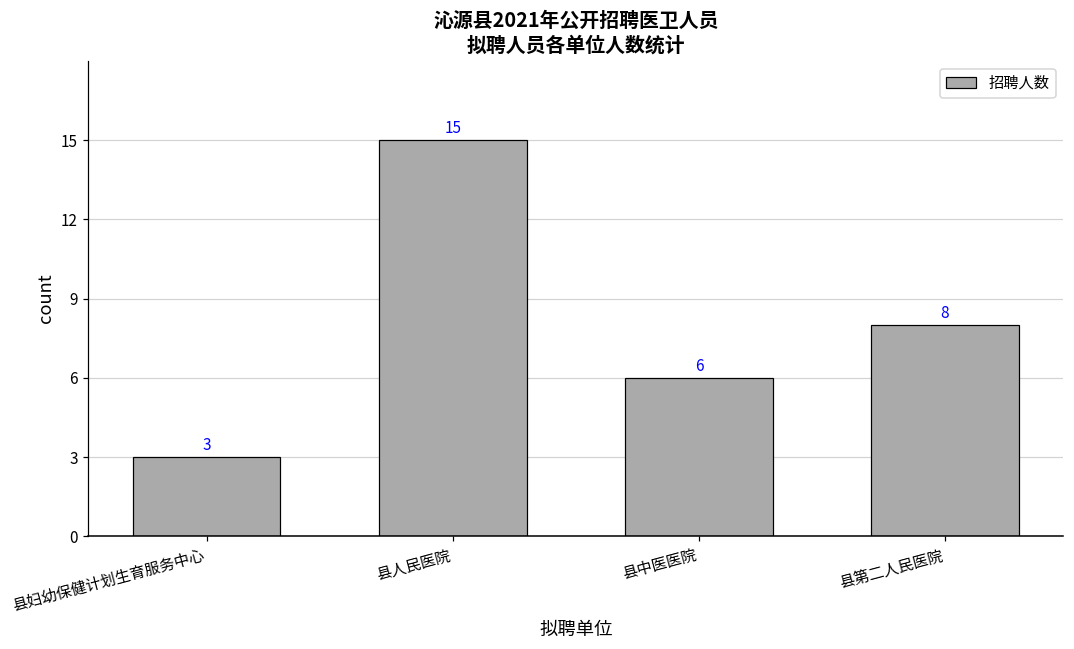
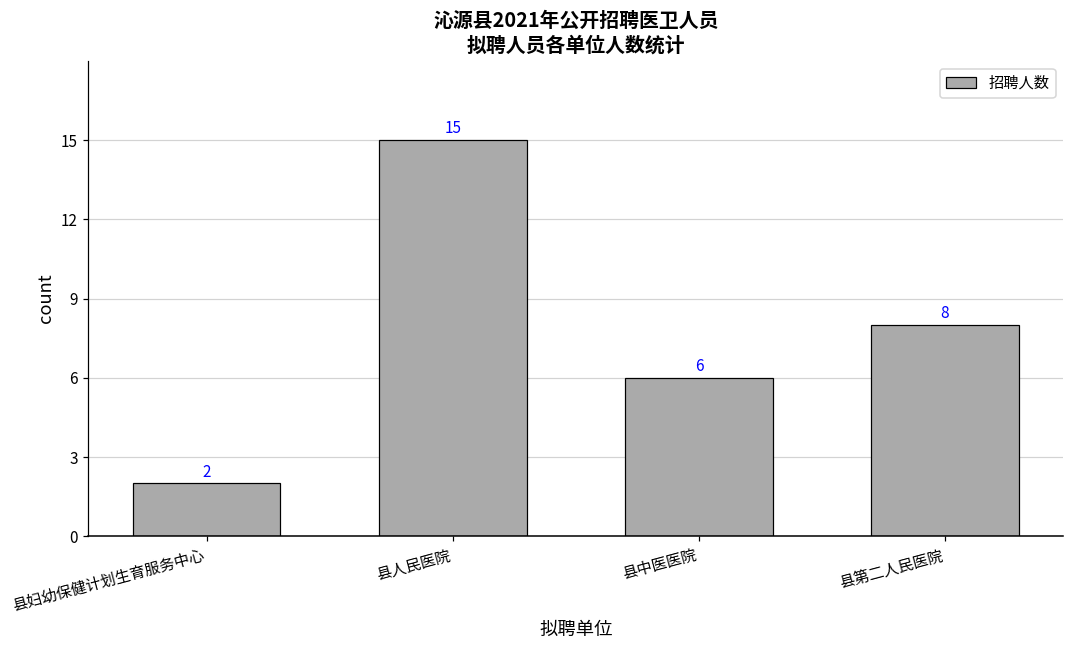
县妇幼保健计划生育服务中心: 3 -> 2
